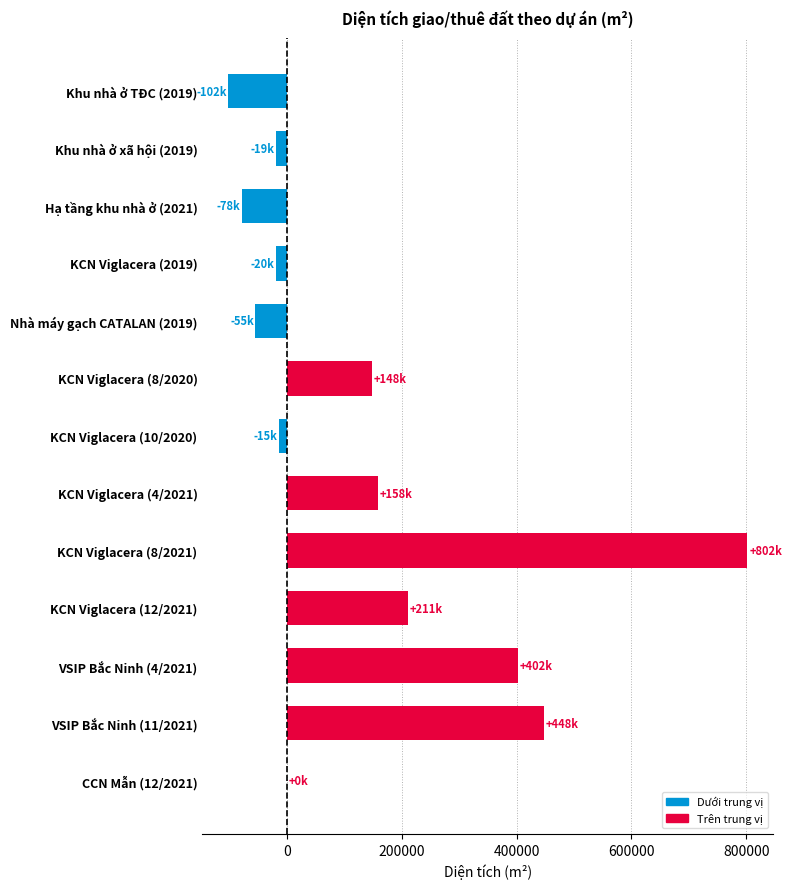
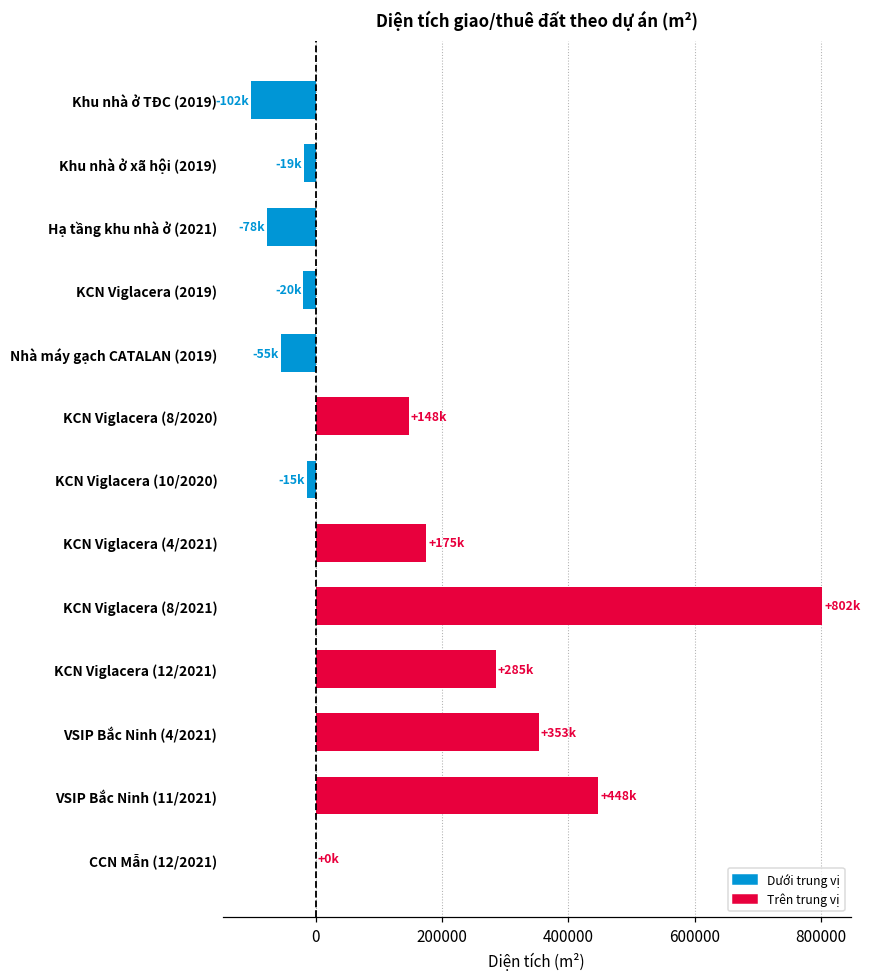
KCN Viglacera (4/2021): +158k -> +175k
KCN Viglacera (12/2021): +211k -> +285k
VSIP Bắc Ninh (4/2021): +402k -> +353k
